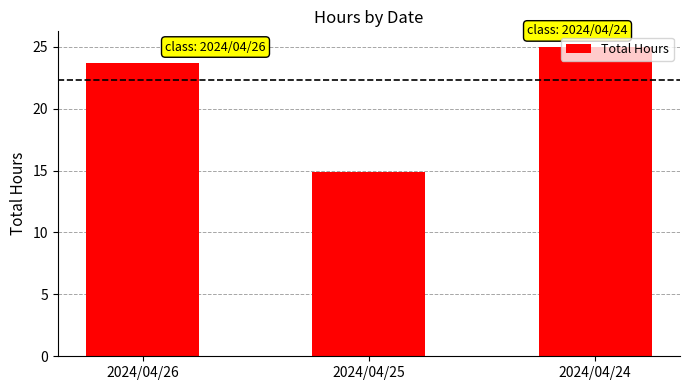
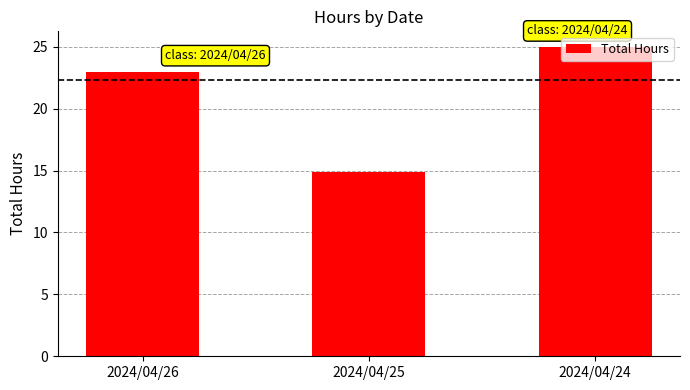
2024/04/26: 23.7 -> 23.0
